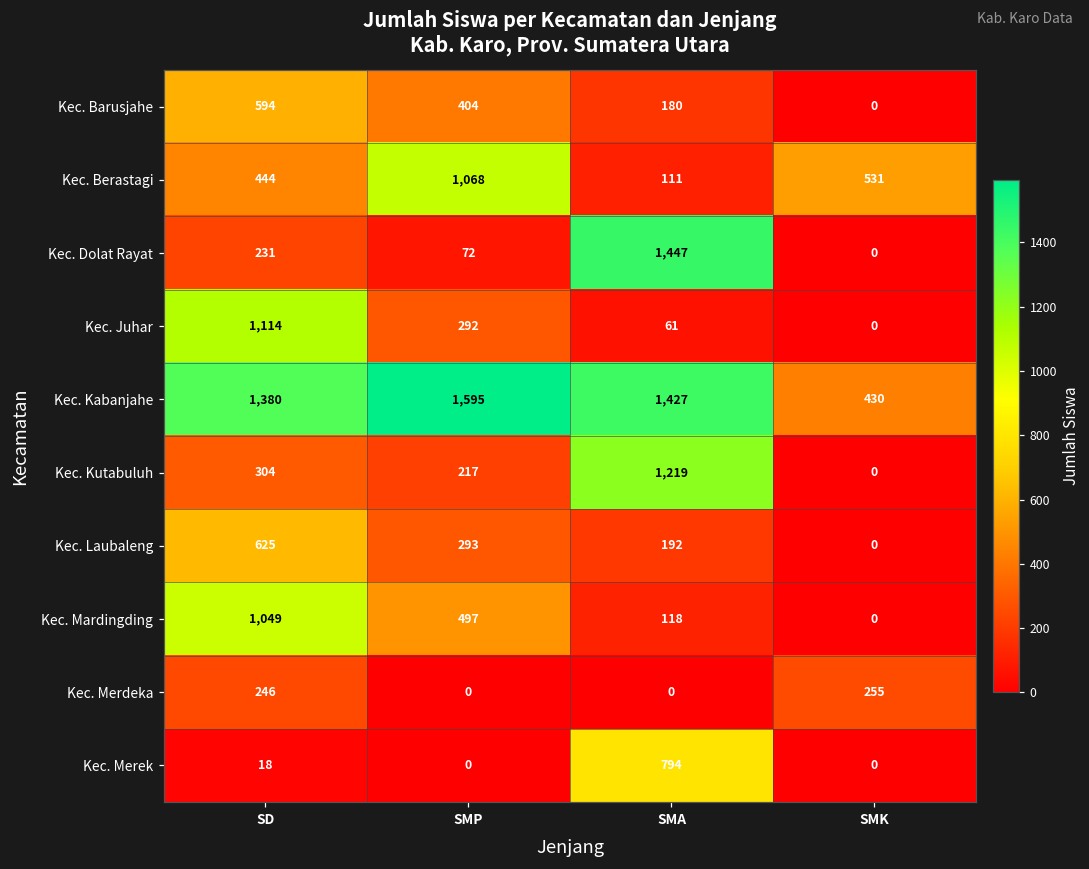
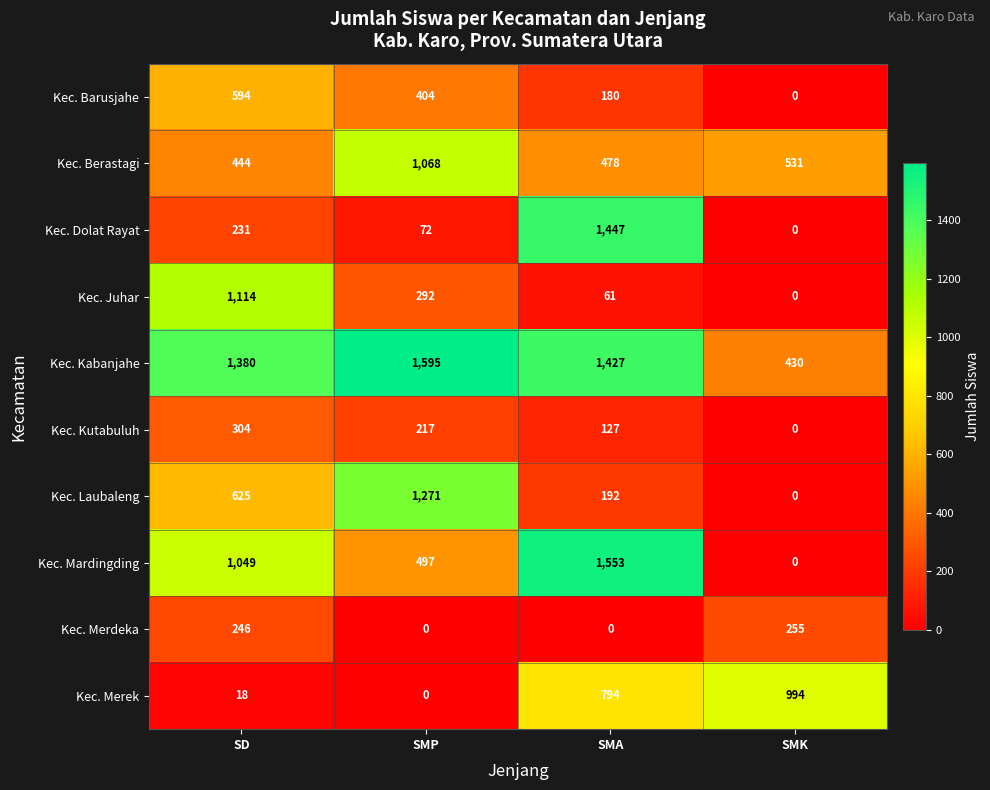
Kec. Berastagi, SMA: 111 -> 478
Kec. Kutabuluh, SMA: 1,219 -> 127
Kec. Laubaleng, SMP: 293 -> 1,271
Kec. Mardingding, SMA: 118 -> 1,553
Kec. Merek, SMK: 0 -> 994
